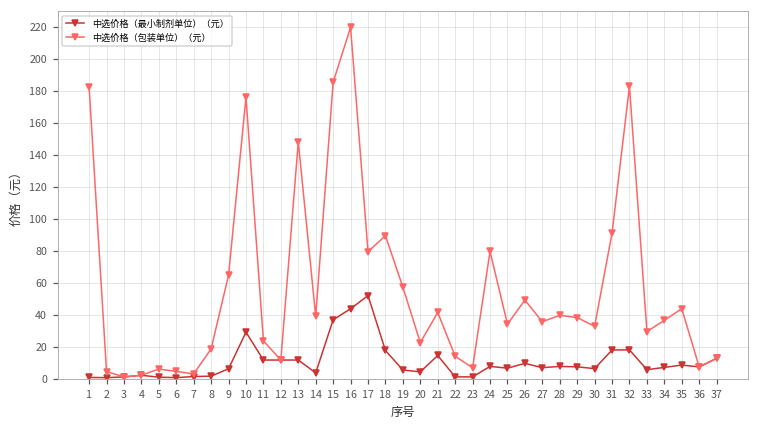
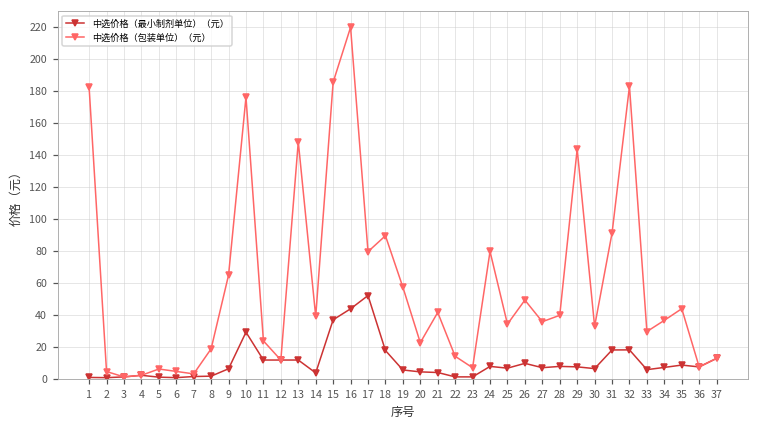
中选价格（最小制剂单位）（元）, 21: 15 -> 4
中选价格（包装单位）（元）, 29: 39 -> 144
